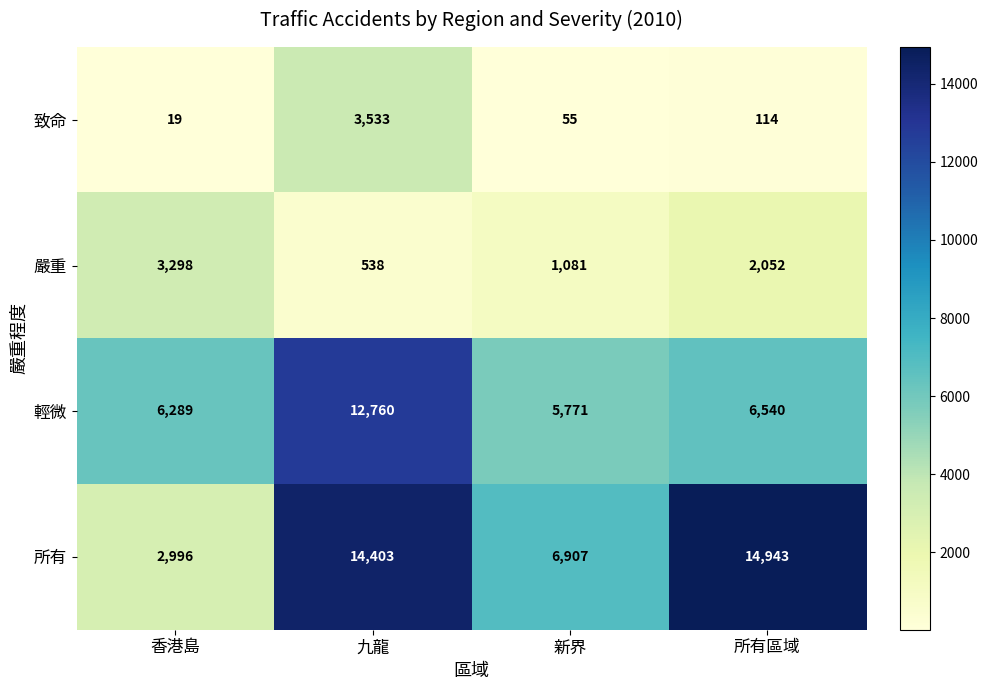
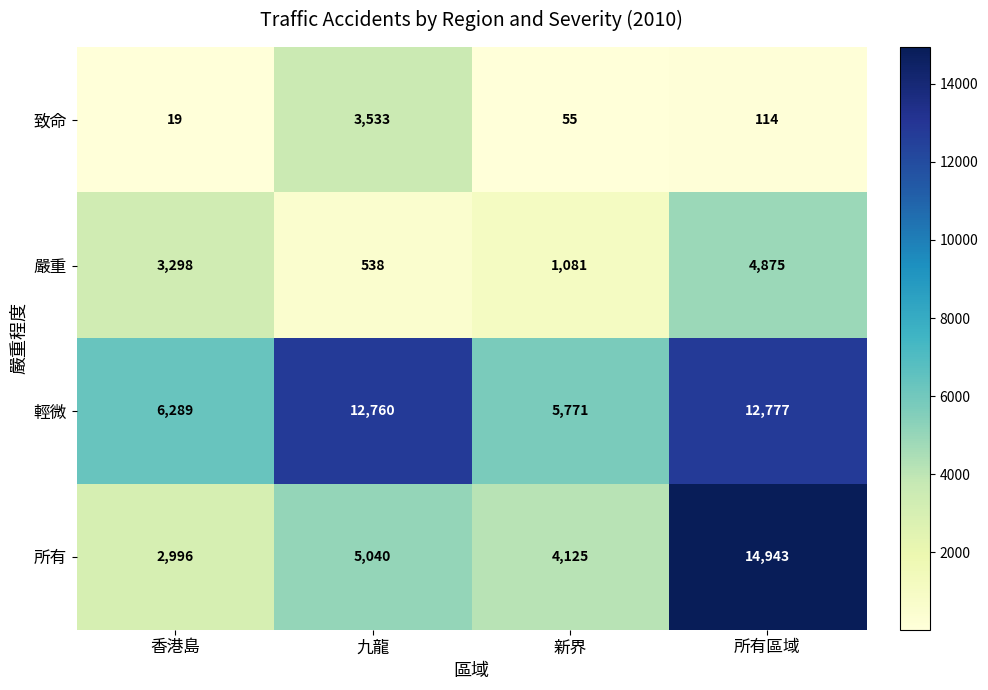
嚴重, 所有區域: 2,052 -> 4,875
輕微, 所有區域: 6,540 -> 12,777
所有, 九龍: 14,403 -> 5,040
所有, 新界: 6,907 -> 4,125
